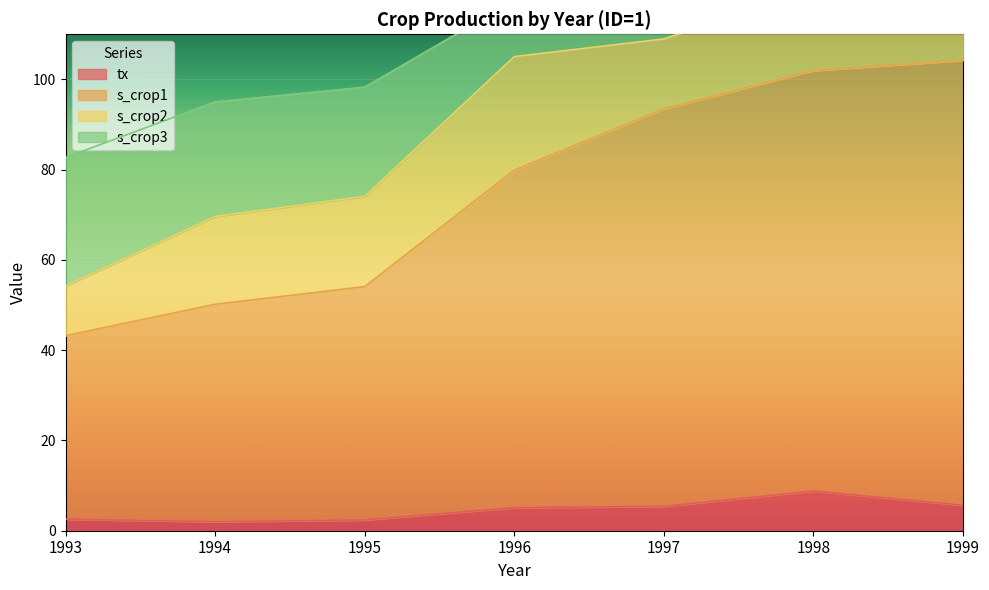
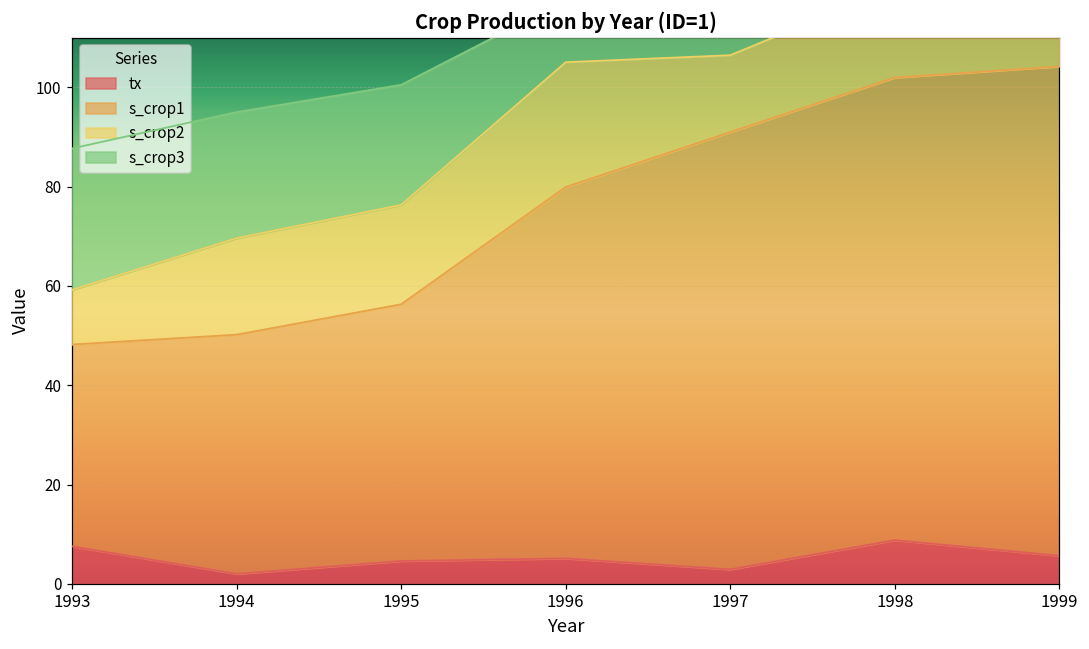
tx, 1993: 3 -> 8
tx, 1995: 2 -> 5
tx, 1997: 5 -> 3
